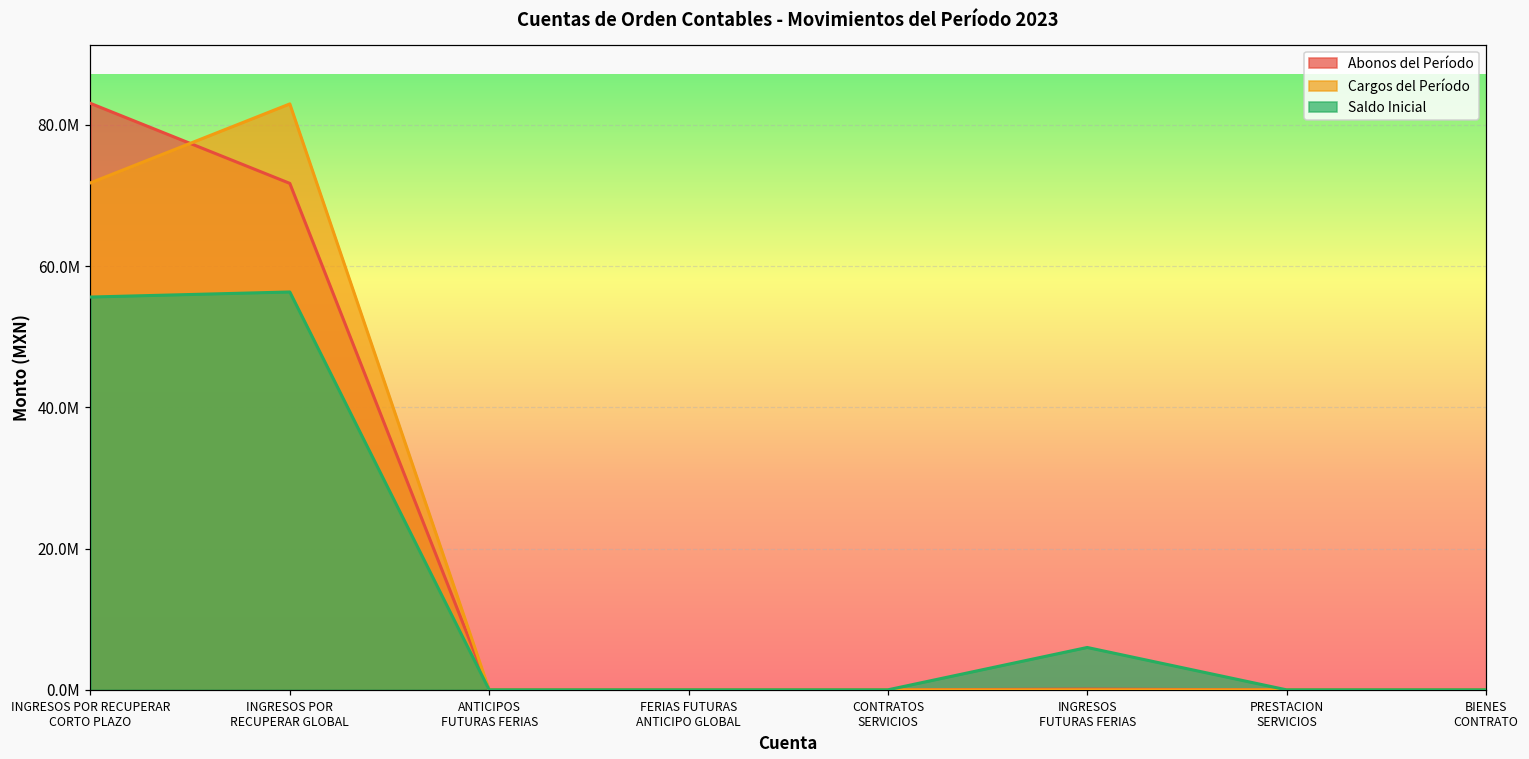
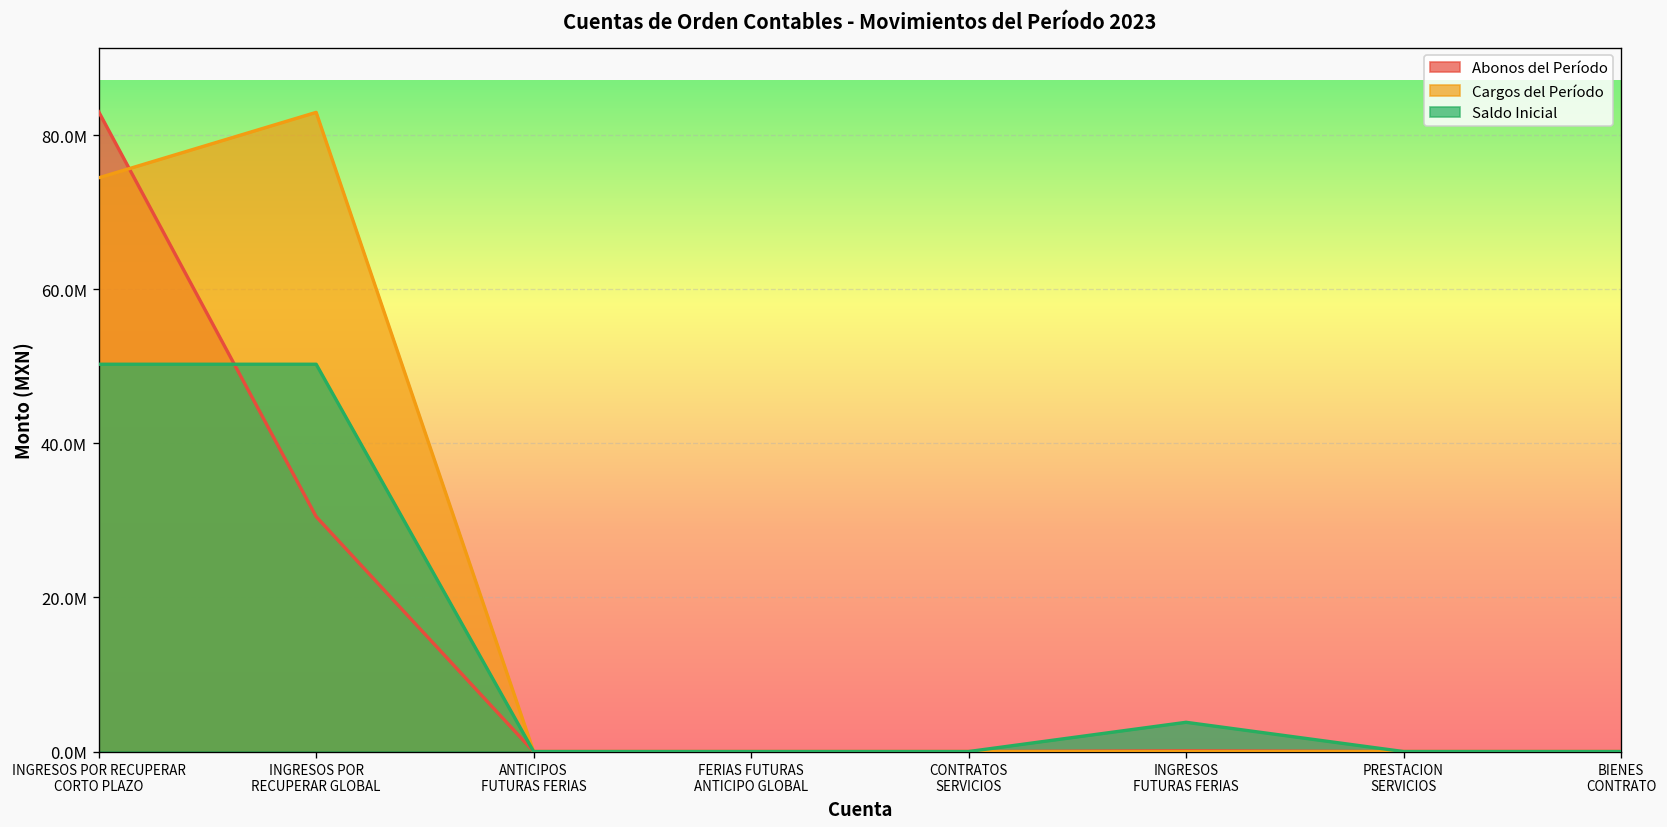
Cargos del Período, INGRESOS POR RECUPERAR CORTO PLAZO: 72000000 -> 74000000
Saldo Inicial, INGRESOS POR RECUPERAR CORTO PLAZO: 56000000 -> 50000000
Abonos del Período, INGRESOS POR RECUPERAR GLOBAL: 72000000 -> 30000000
Saldo Inicial, INGRESOS POR RECUPERAR GLOBAL: 56000000 -> 50000000
Saldo Inicial, INGRESOS FUTURAS FERIAS: 6000000 -> 4000000
